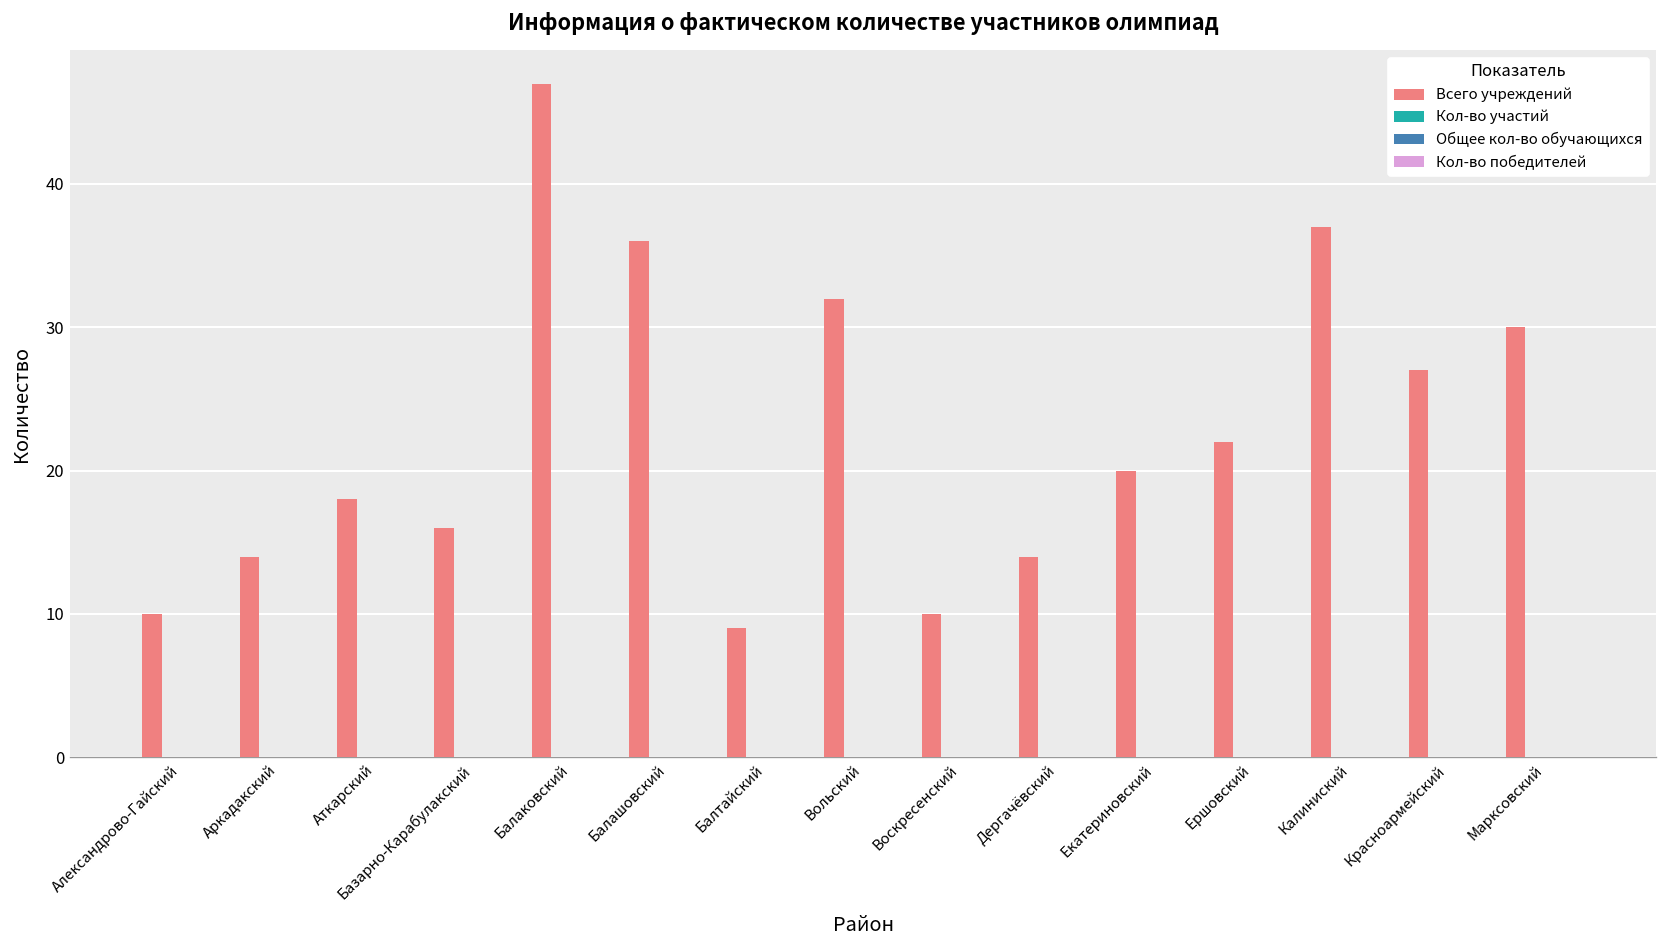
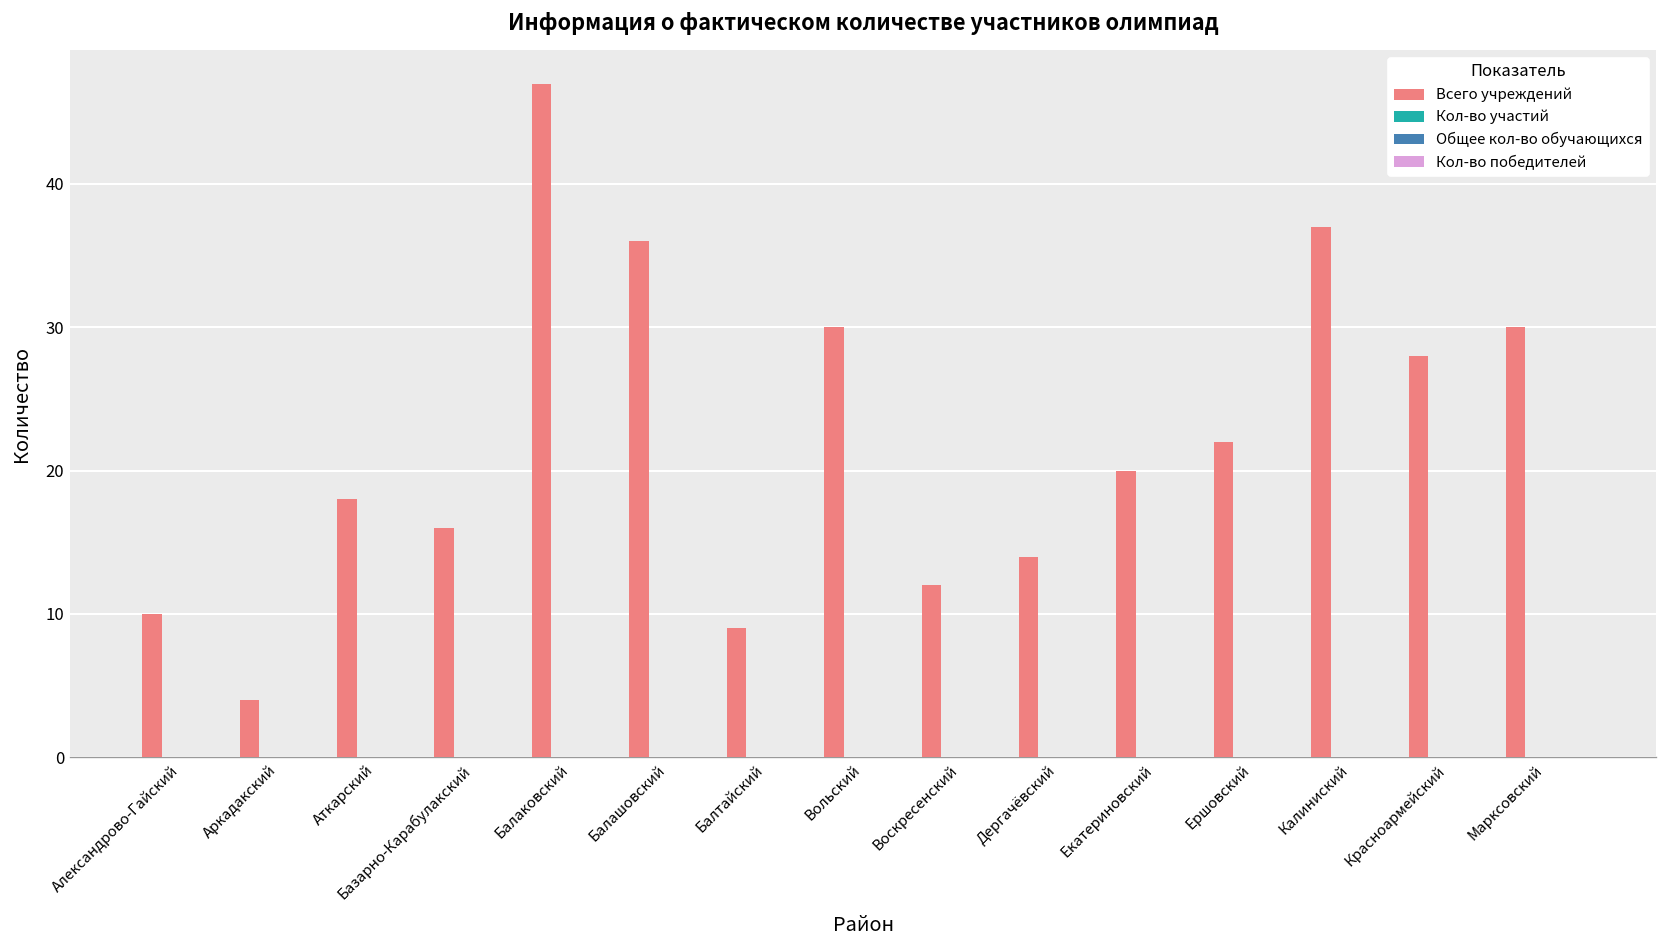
Всего учреждений, Аркадакский: 14 -> 4
Всего учреждений, Вольский: 32 -> 30
Всего учреждений, Воскресенский: 10 -> 12
Всего учреждений, Красноармейский: 27 -> 28
